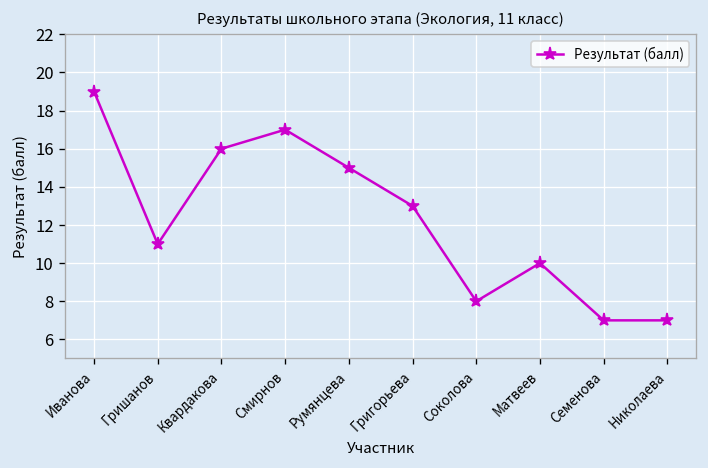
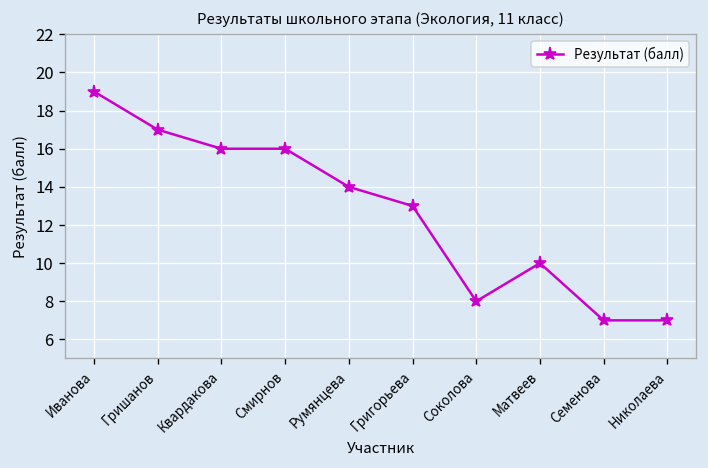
Гришанов: 11 -> 17
Смирнов: 17 -> 16
Румянцева: 15 -> 14
